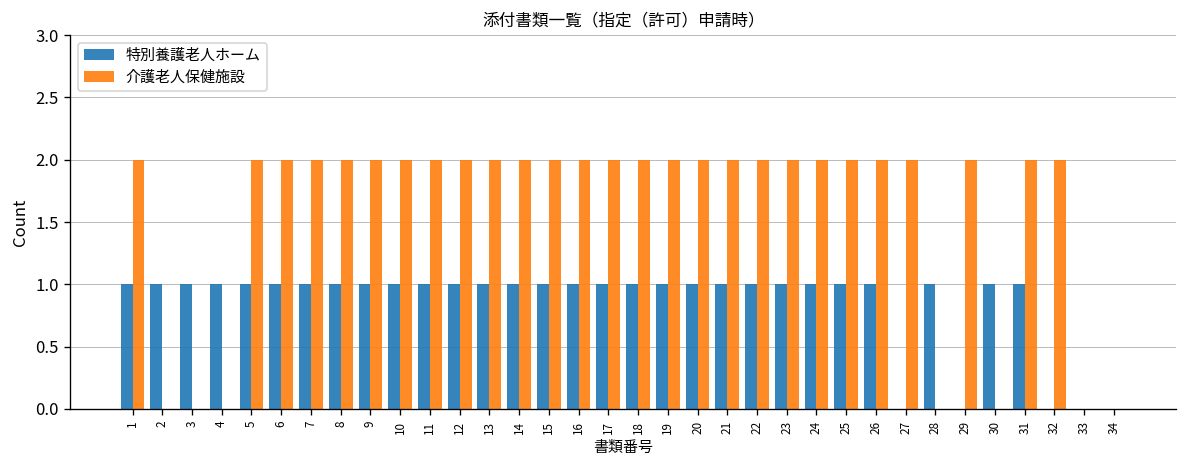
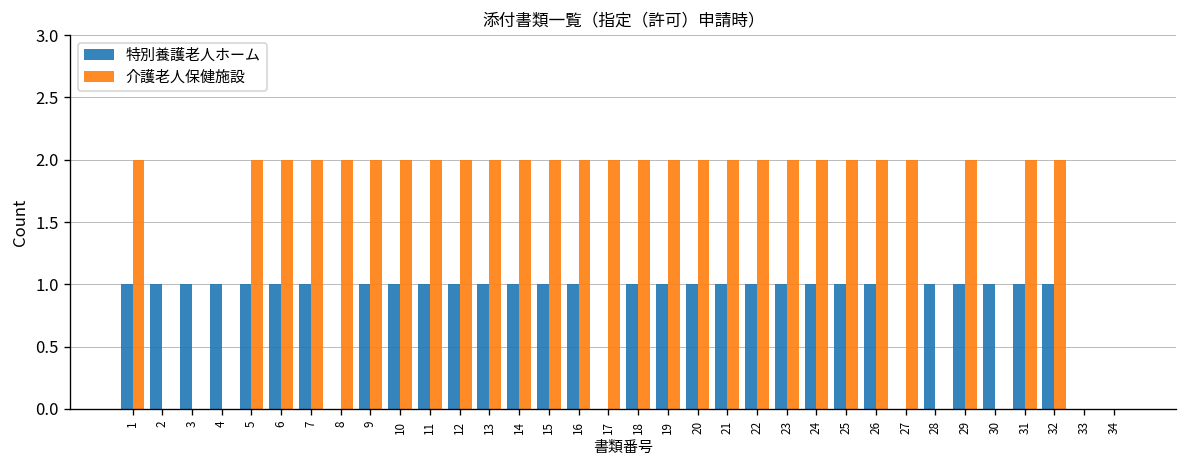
特別養護老人ホーム, 8: 1 -> 0
特別養護老人ホーム, 17: 1 -> 0
特別養護老人ホーム, 29: 0 -> 1
特別養護老人ホーム, 32: 0 -> 1
